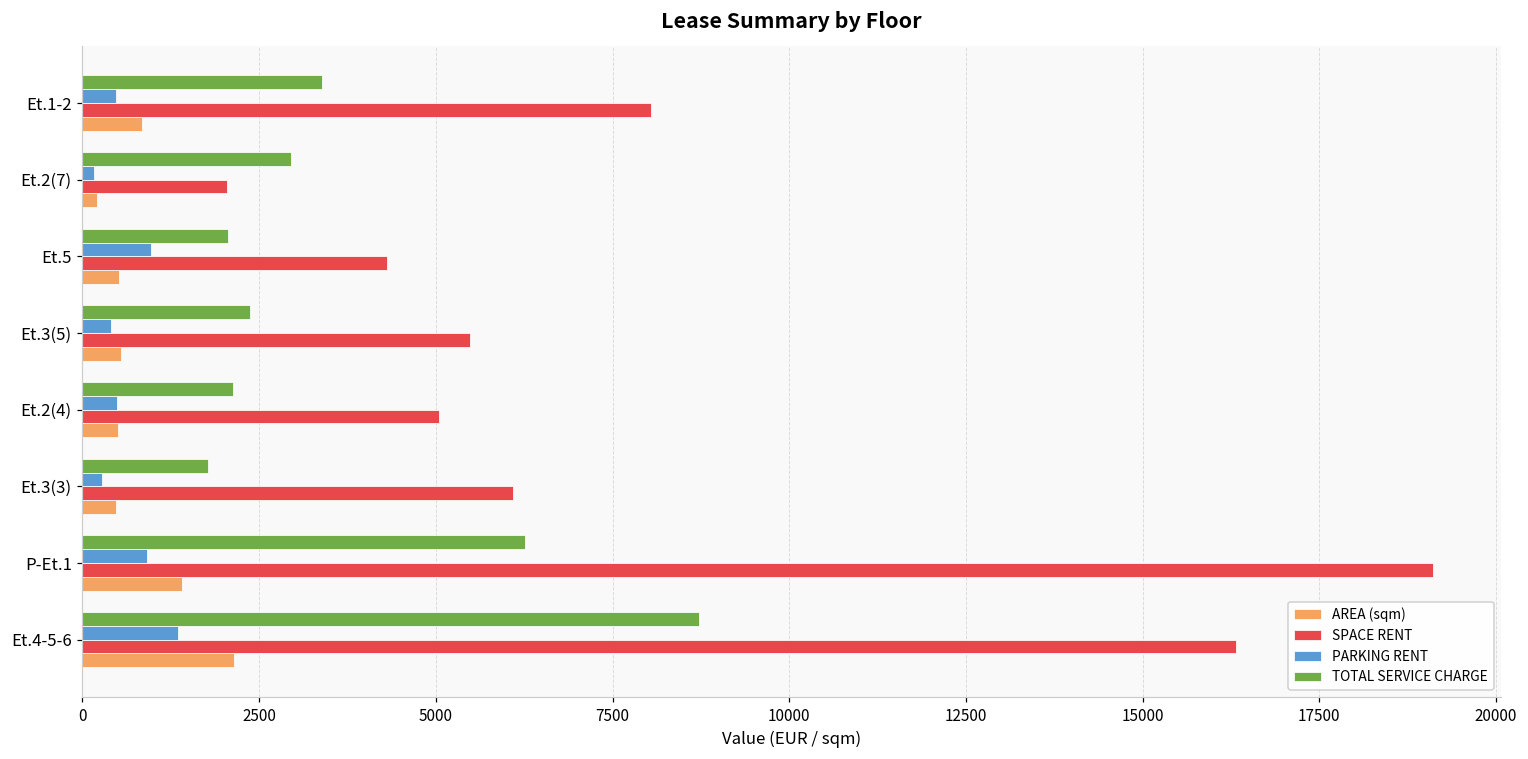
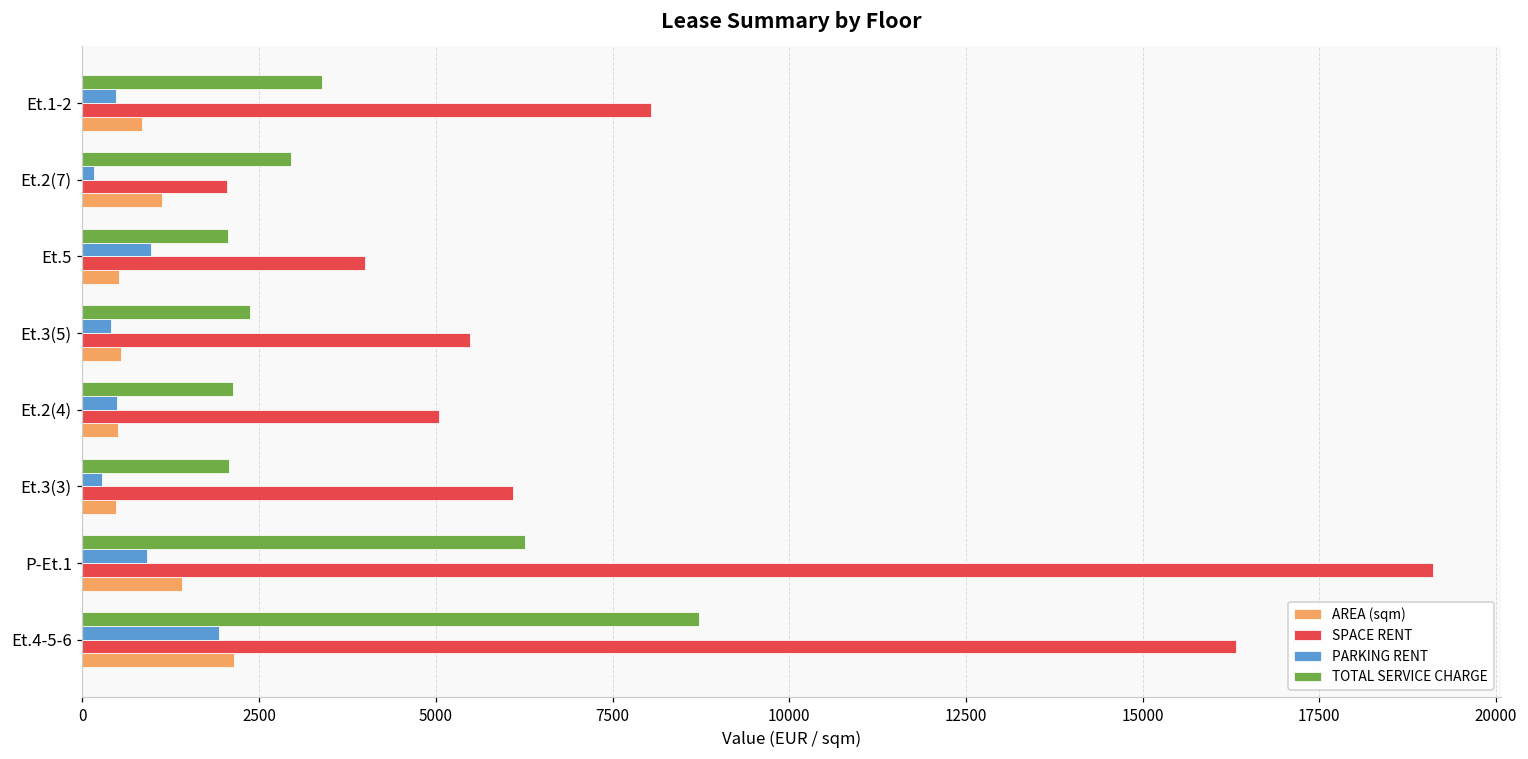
AREA (sqm), Et.2(7): 200 -> 1100
SPACE RENT, Et.5: 4300 -> 4000
TOTAL SERVICE CHARGE, Et.3(3): 1800 -> 2100
PARKING RENT, Et.4-5-6: 1400 -> 1900
